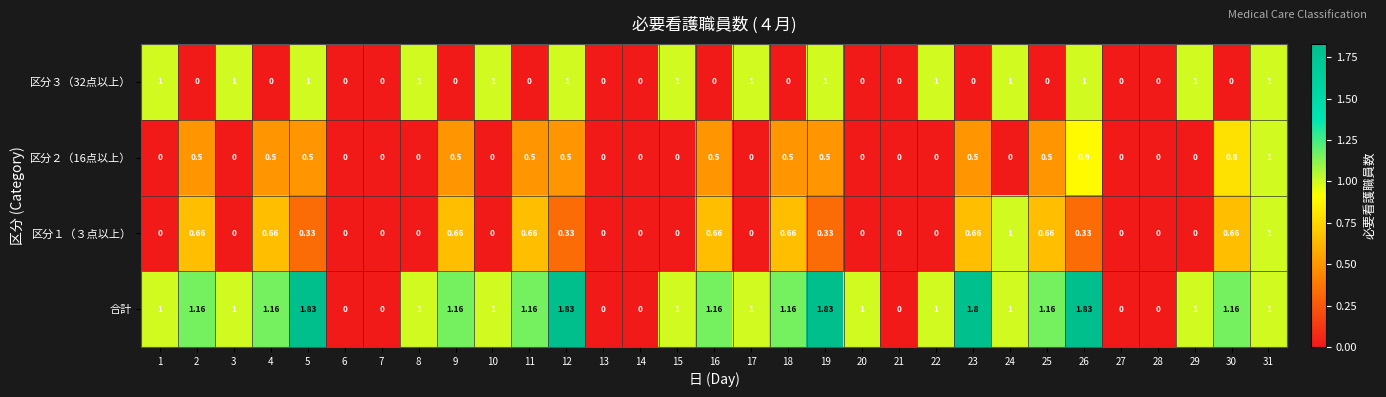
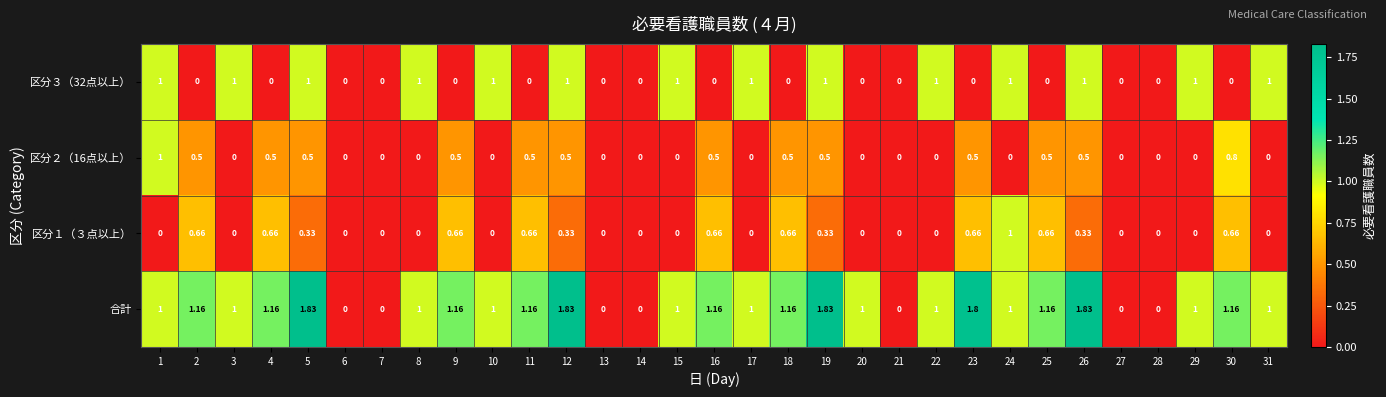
区分２（16点以上）, 1: 0 -> 1
区分２（16点以上）, 26: 0.9 -> 0.5
区分２（16点以上）, 31: 1 -> 0
区分１（３点以上）, 31: 1 -> 0
